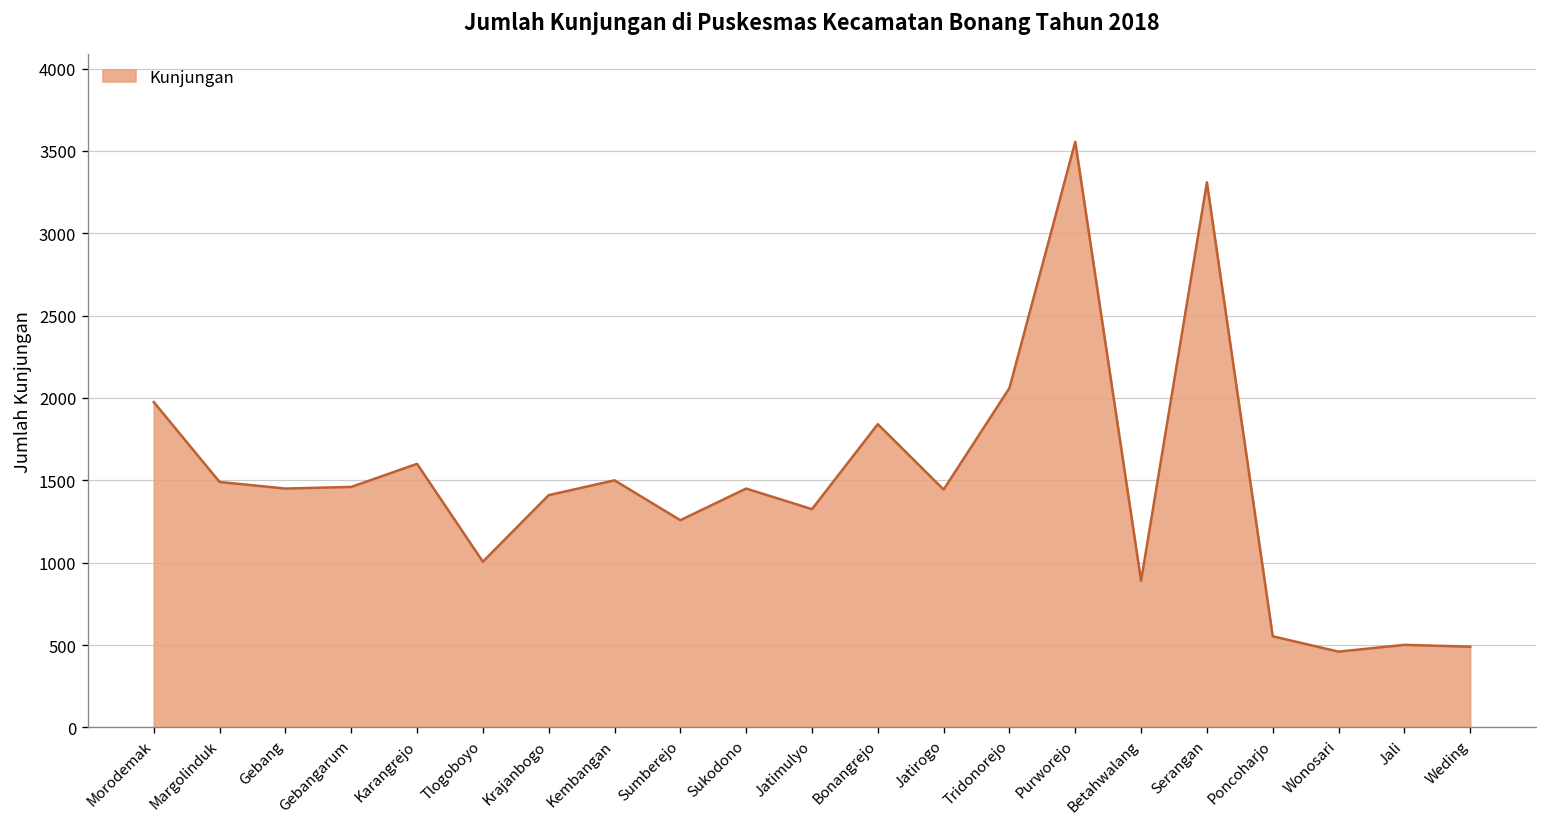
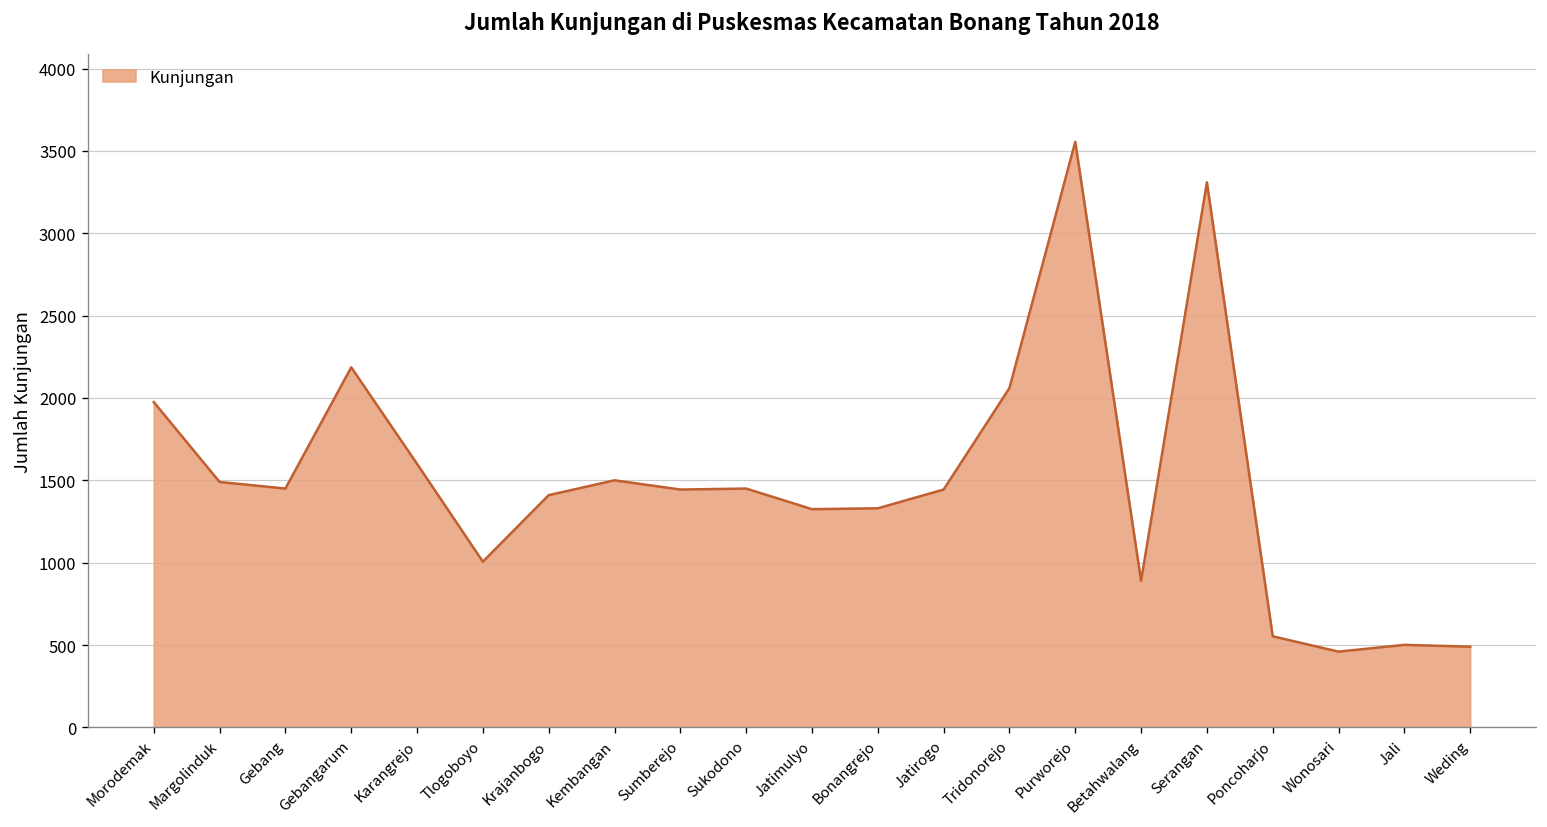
Gebangarum: 1460 -> 2190
Sumberejo: 1260 -> 1440
Bonangrejo: 1840 -> 1330
